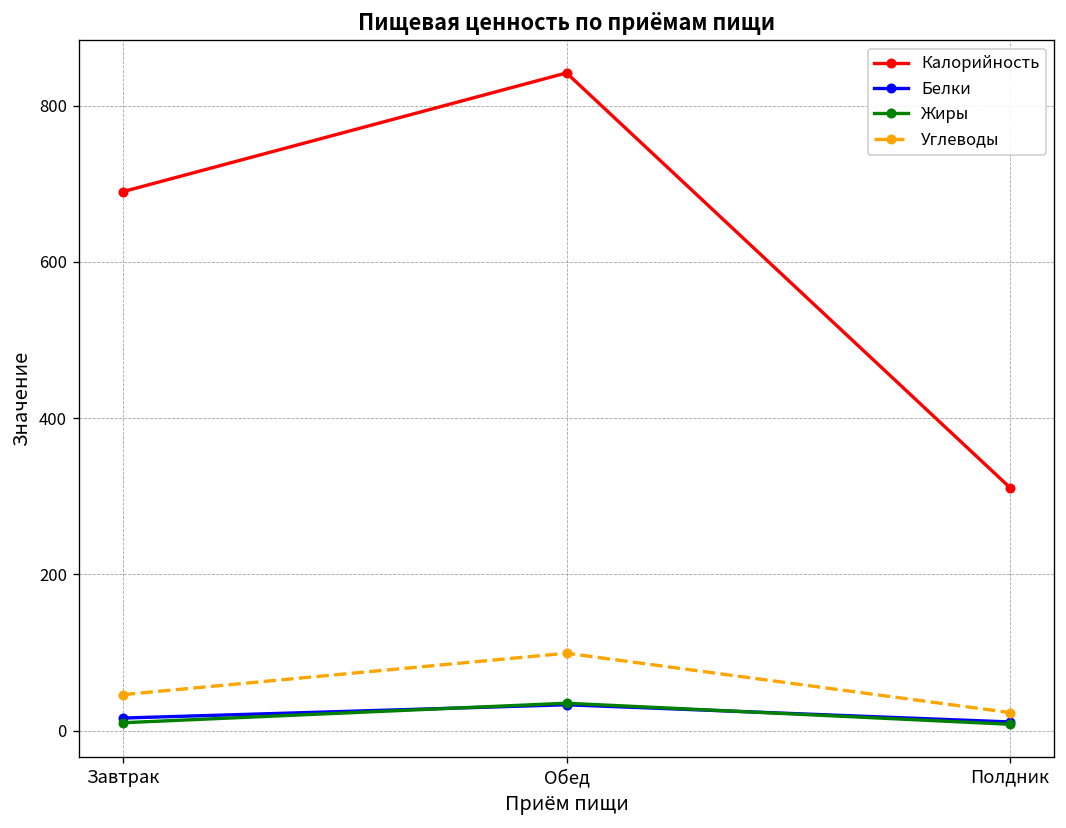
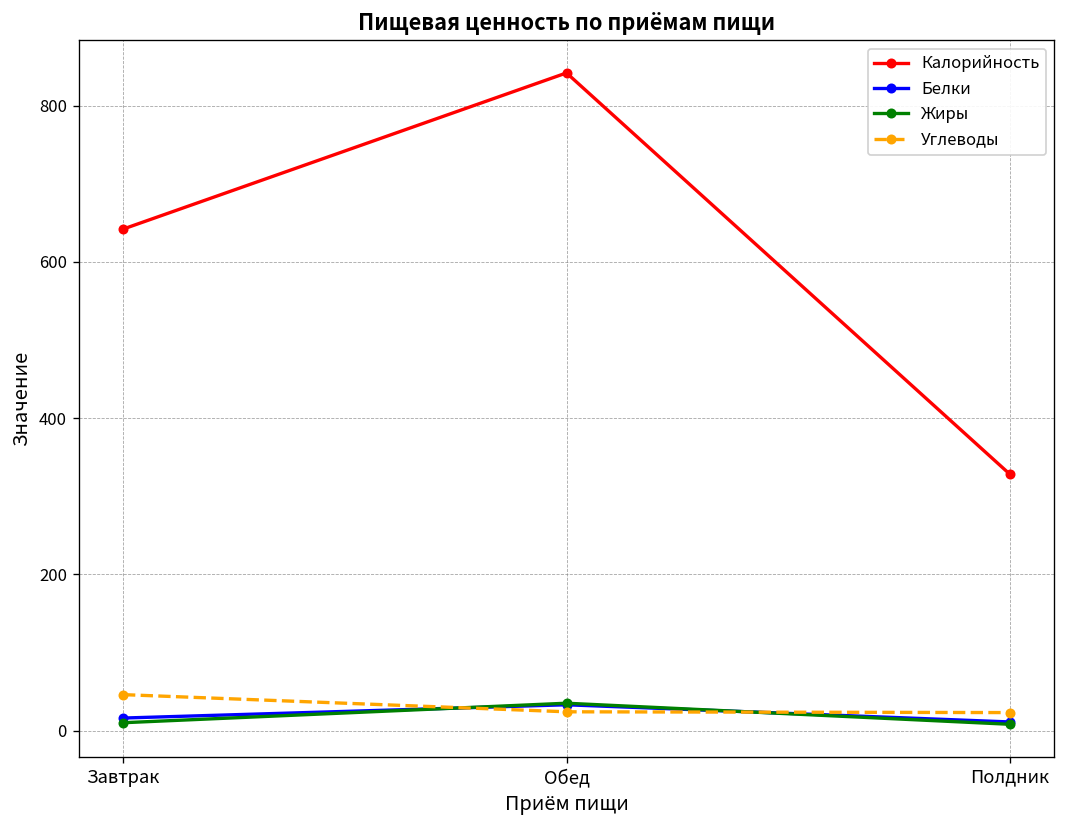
Калорийность, Завтрак: 690 -> 640
Углеводы, Обед: 100 -> 20
Калорийность, Полдник: 310 -> 330
